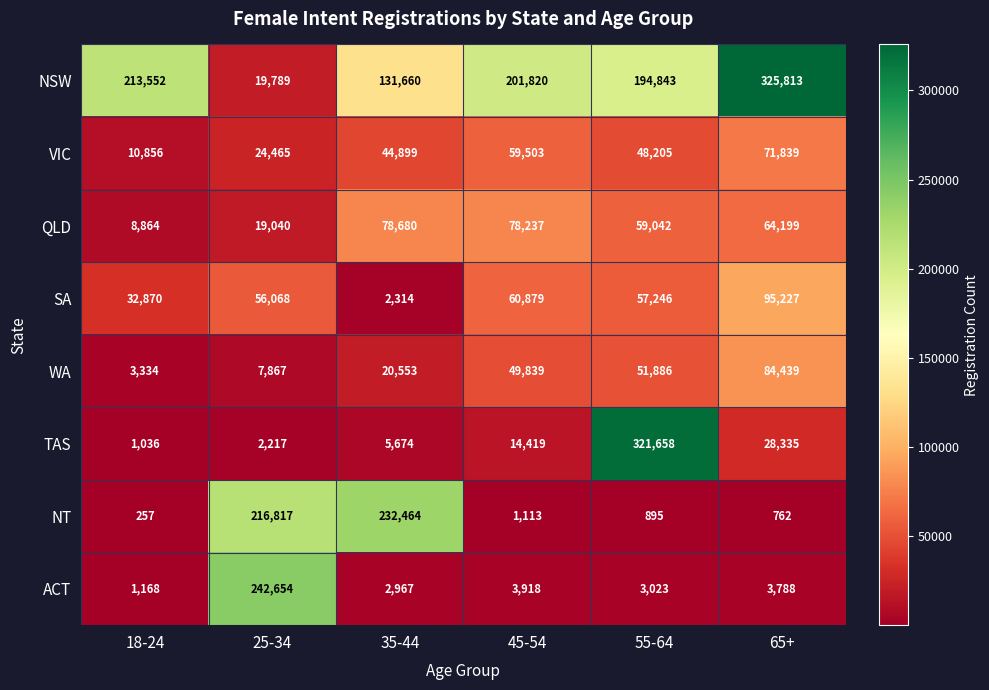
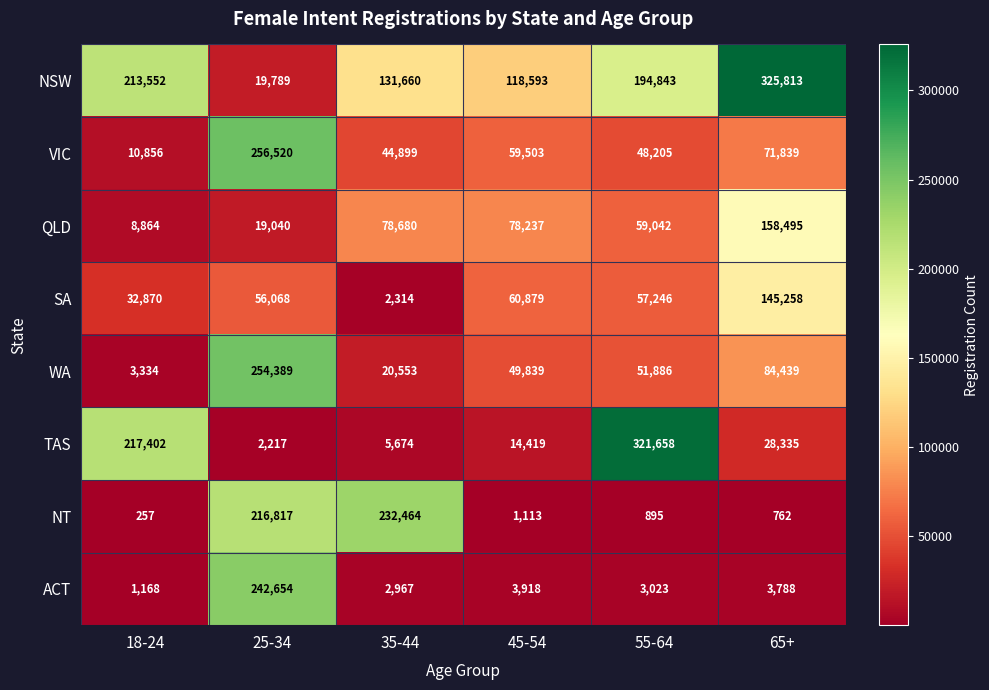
NSW, 45-54: 201,820 -> 118,593
VIC, 25-34: 24,465 -> 256,520
QLD, 65+: 64,199 -> 158,495
SA, 65+: 95,227 -> 145,258
WA, 25-34: 7,867 -> 254,389
TAS, 18-24: 1,036 -> 217,402
